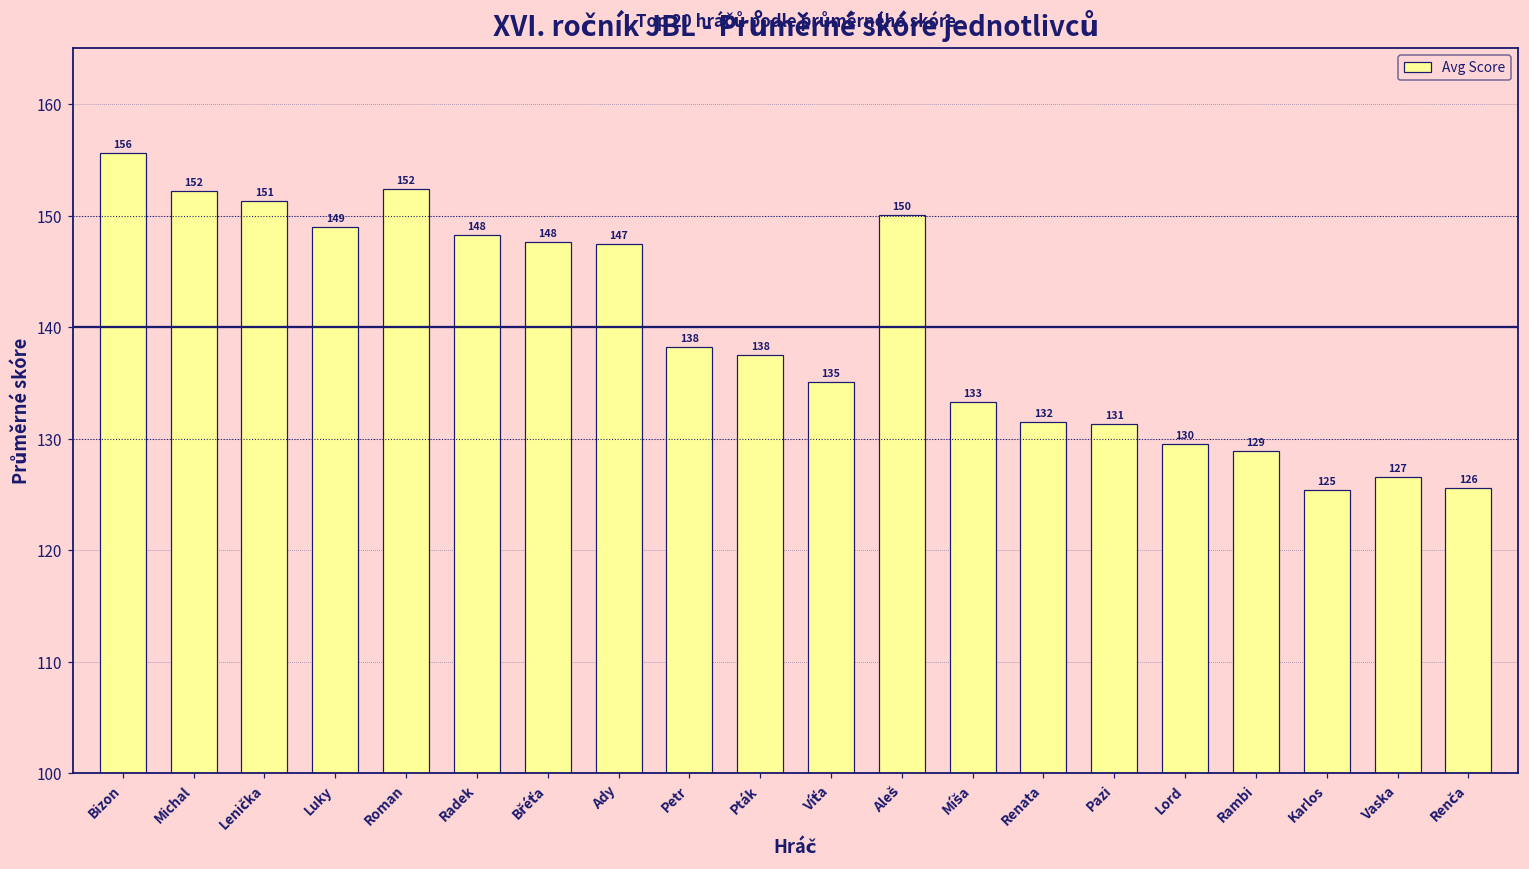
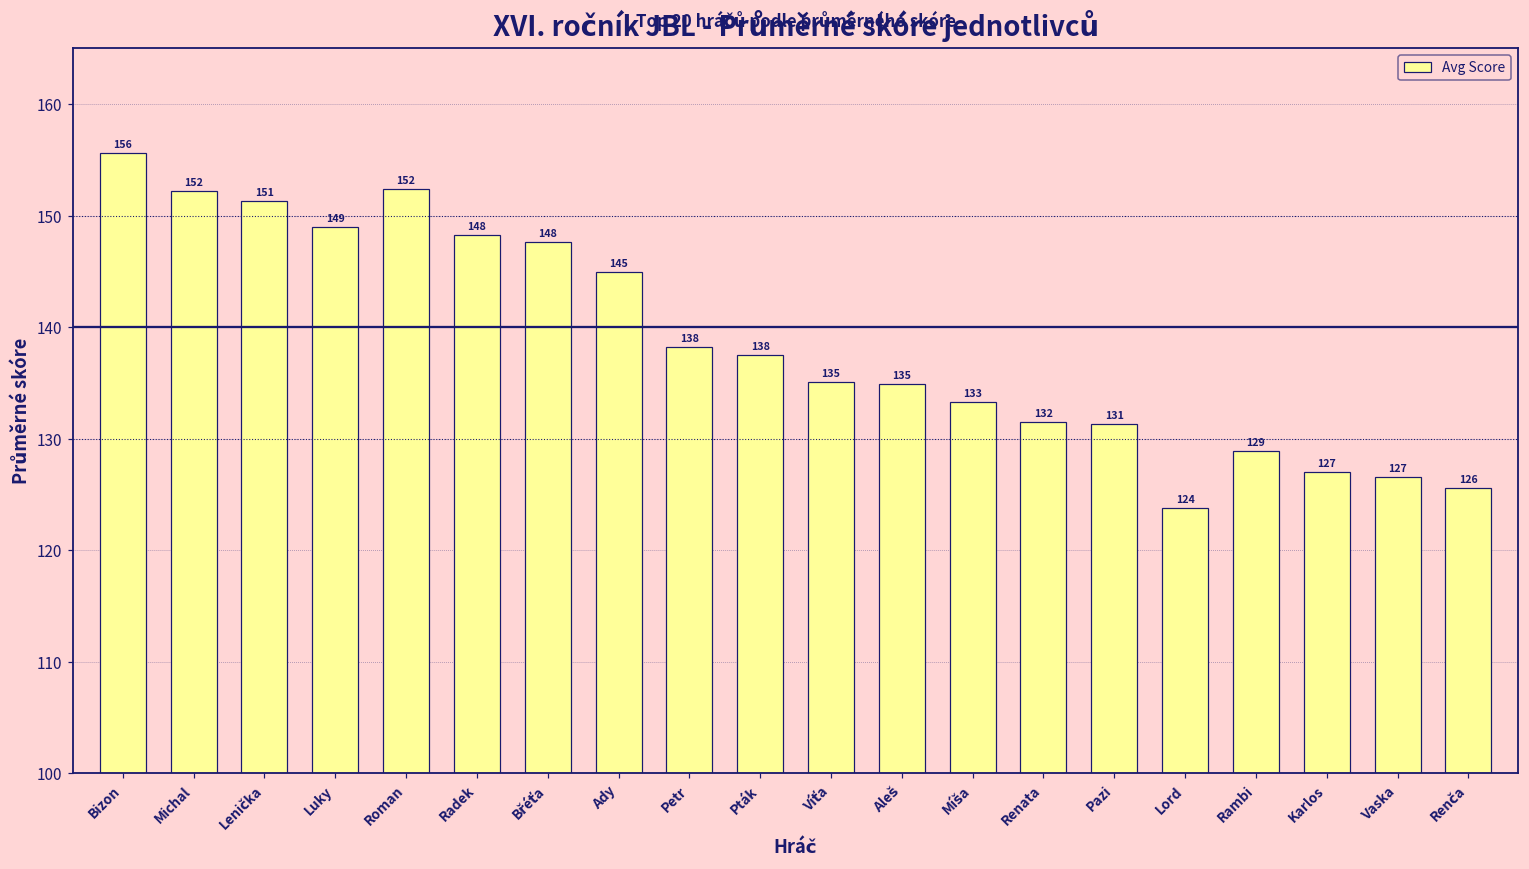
Ady: 147 -> 145
Aleš: 150 -> 135
Lord: 130 -> 124
Karlos: 125 -> 127
